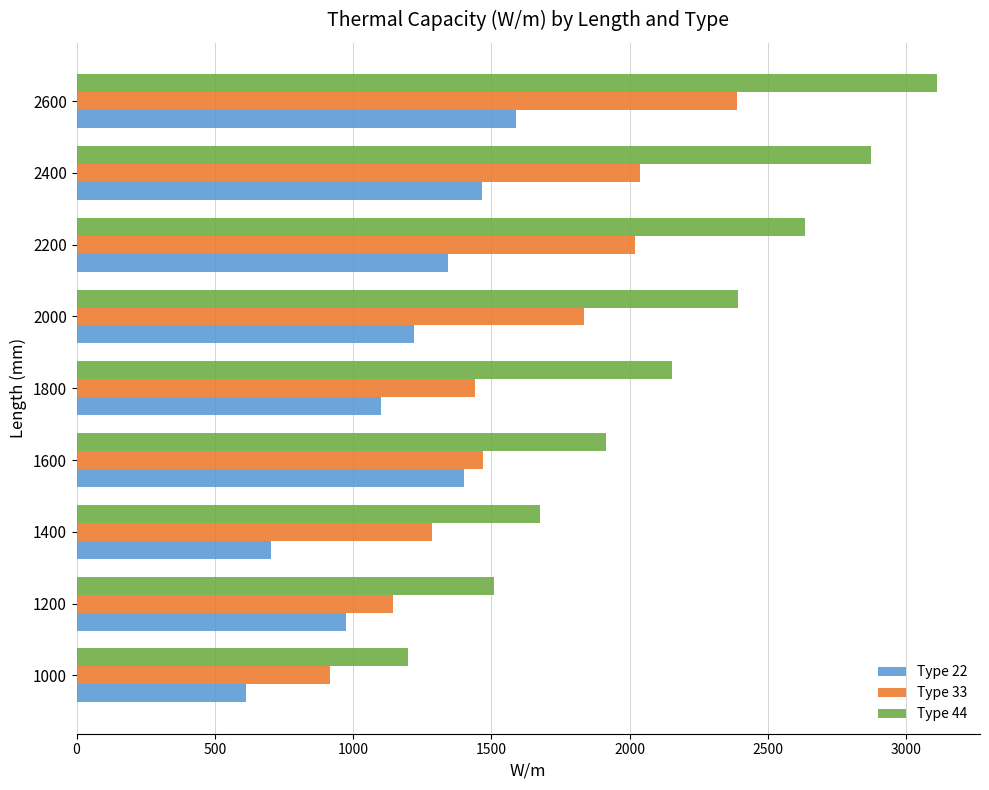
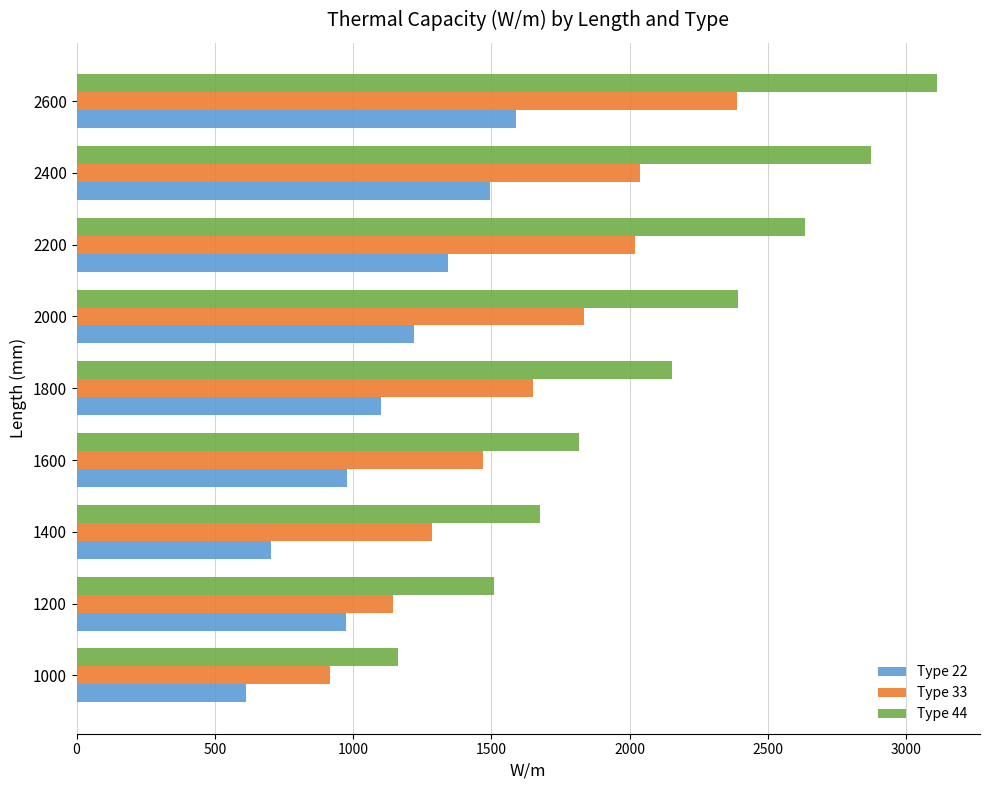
Type 22, 2400: 1470 -> 1500
Type 33, 1800: 1440 -> 1650
Type 44, 1600: 1920 -> 1820
Type 22, 1600: 1400 -> 980
Type 44, 1000: 1200 -> 1160
